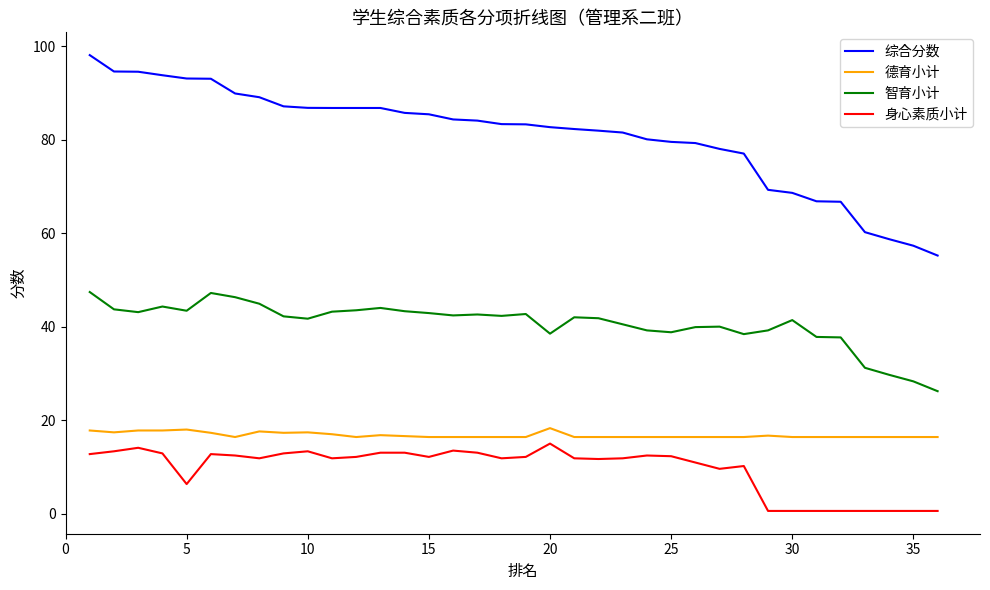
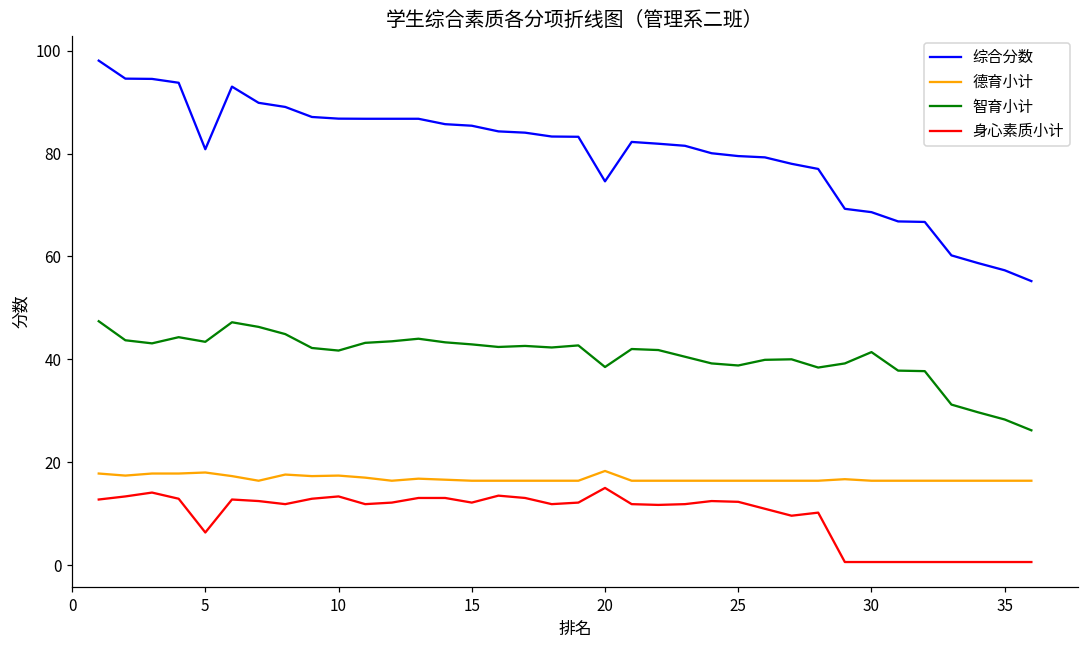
综合分数, 5: 93 -> 81
综合分数, 20: 83 -> 75
